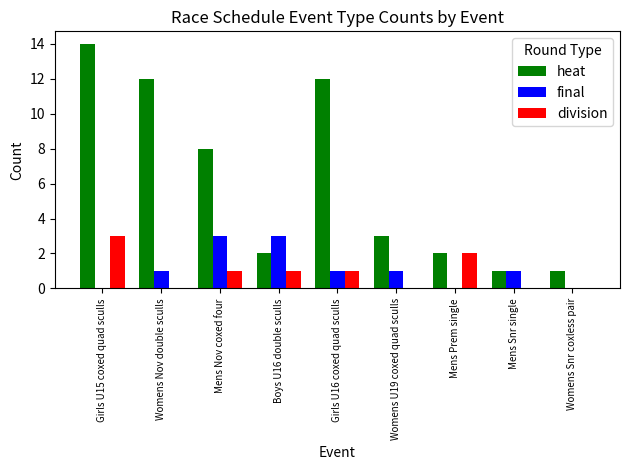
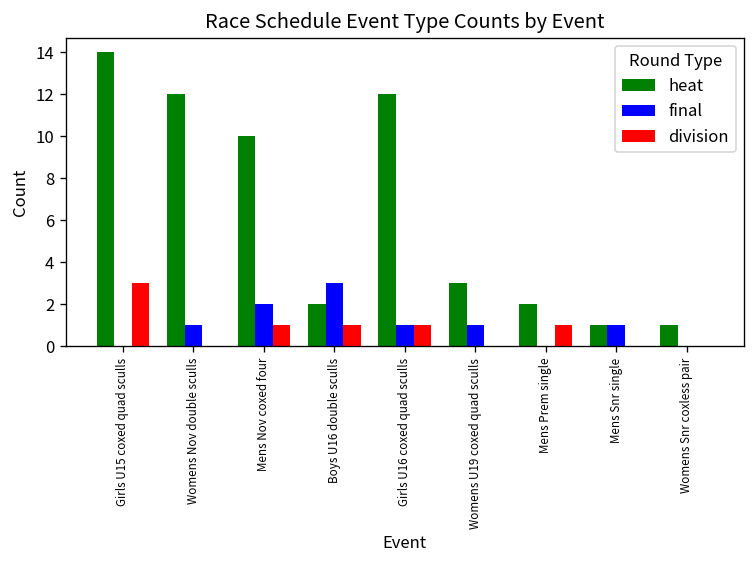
heat, Mens Nov coxed four: 8 -> 10
final, Mens Nov coxed four: 3 -> 2
division, Mens Prem single: 2 -> 1
